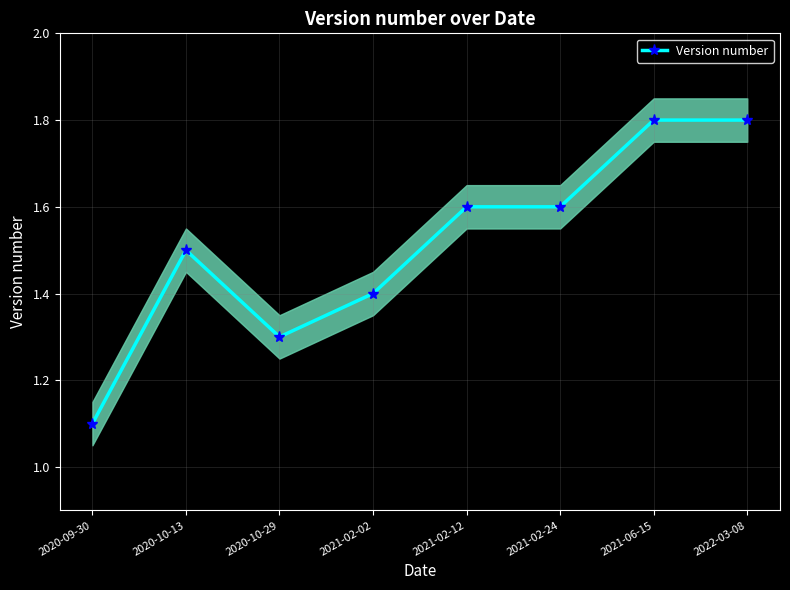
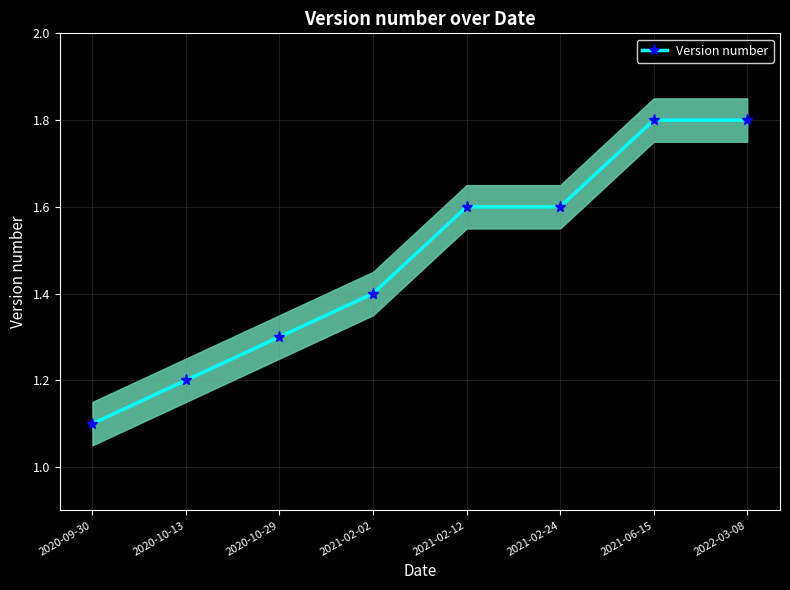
Version number, 2020-10-13: 1.5 -> 1.2
